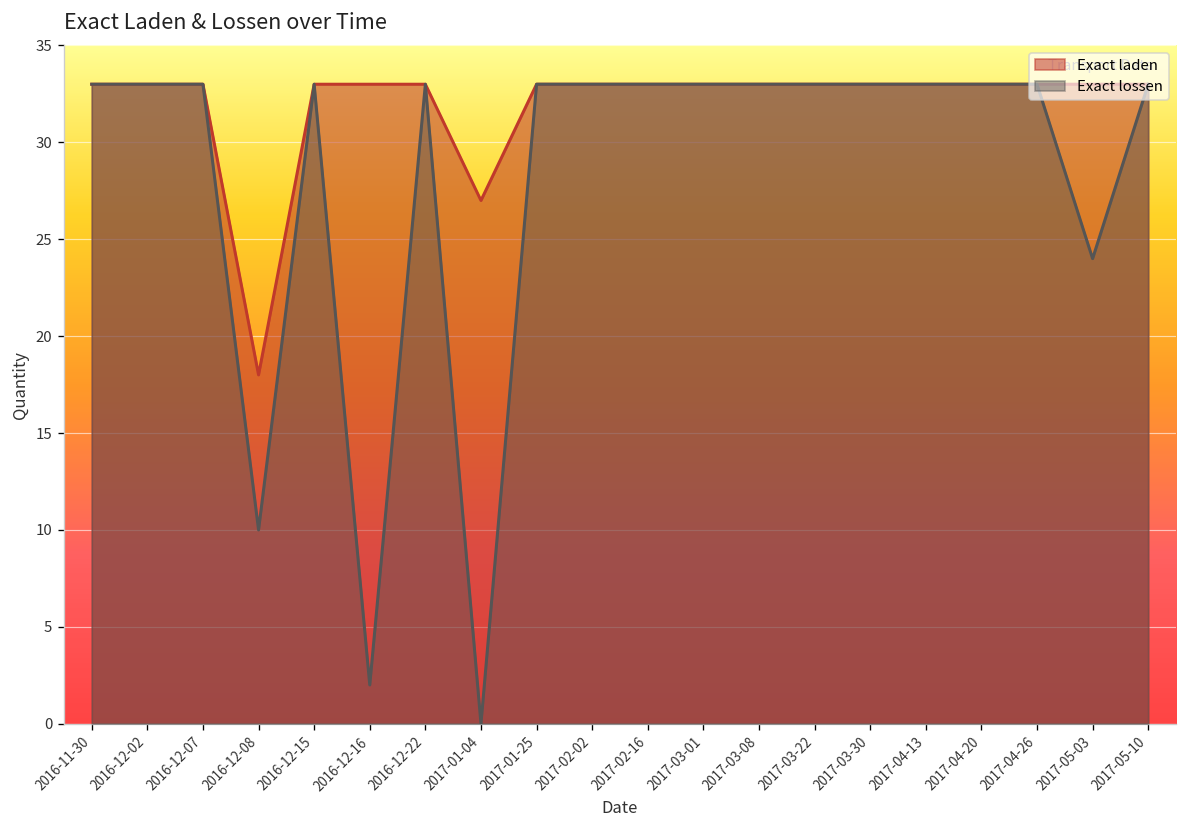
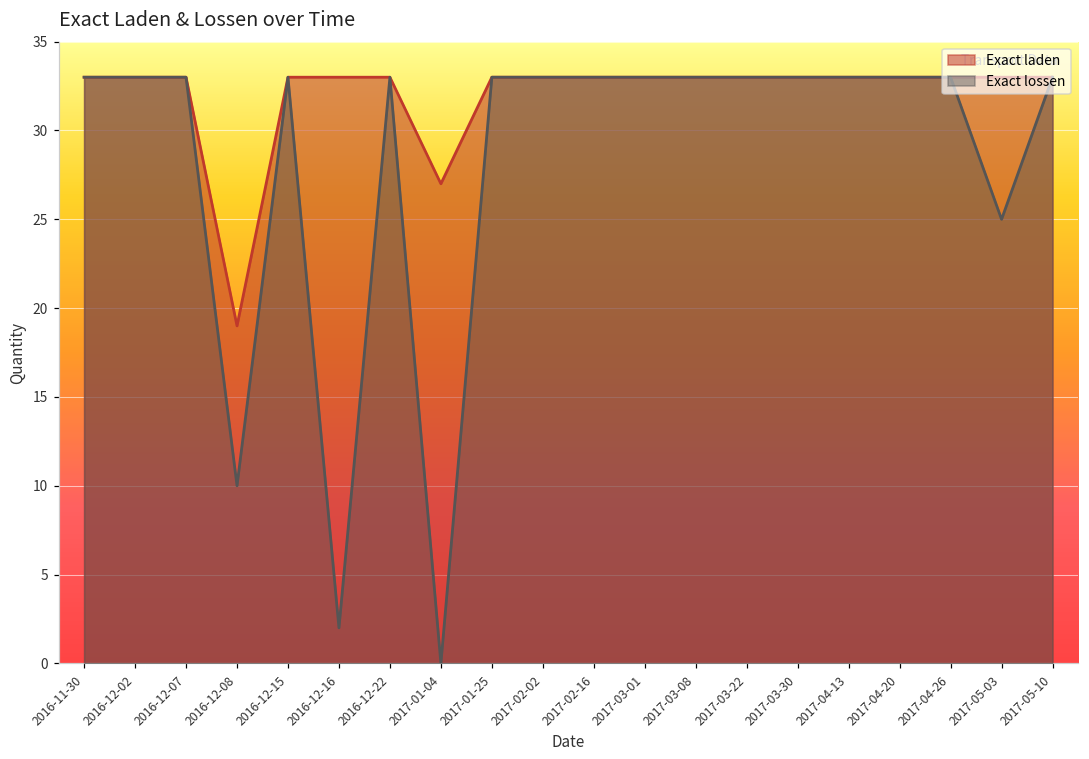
Exact laden, 2016-12-08: 18 -> 19
Exact lossen, 2017-05-03: 24 -> 25
